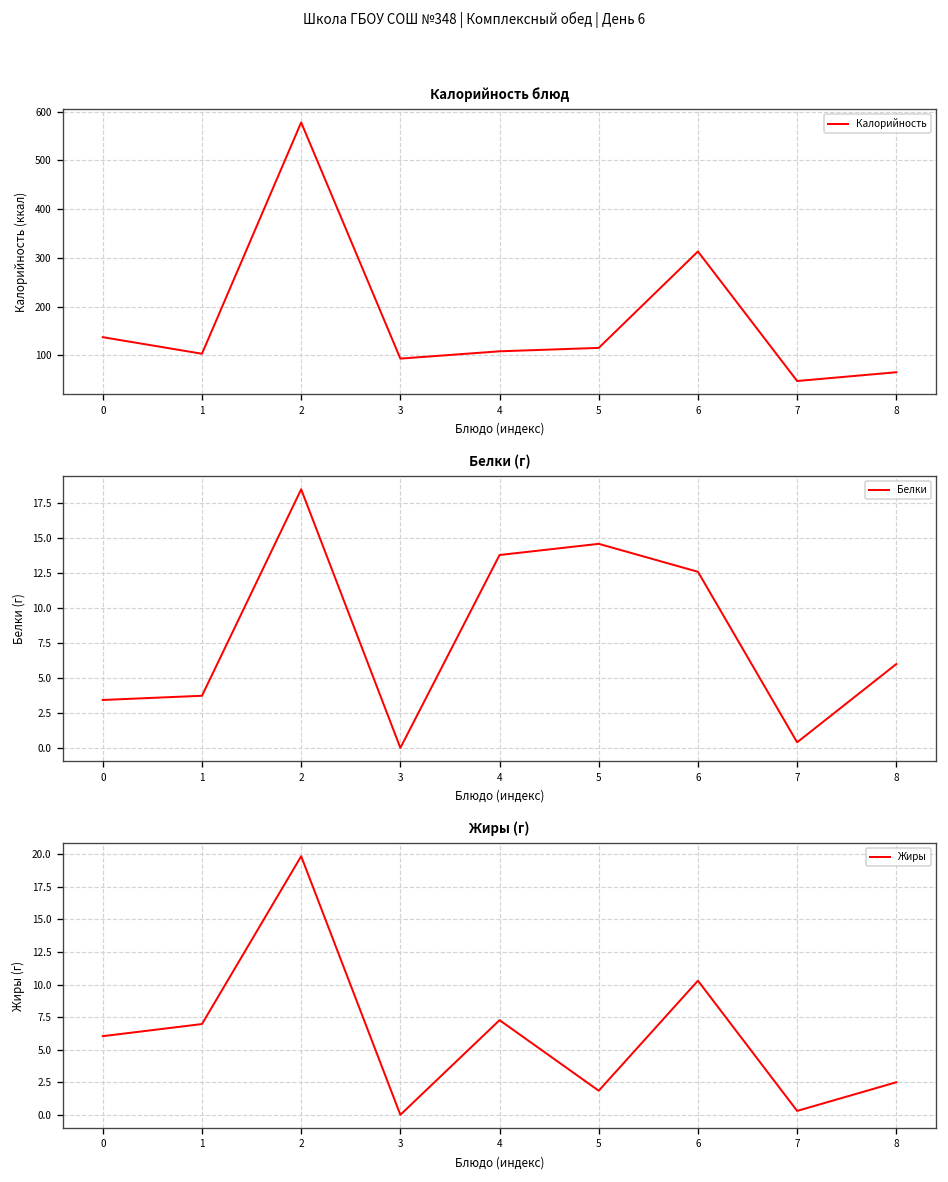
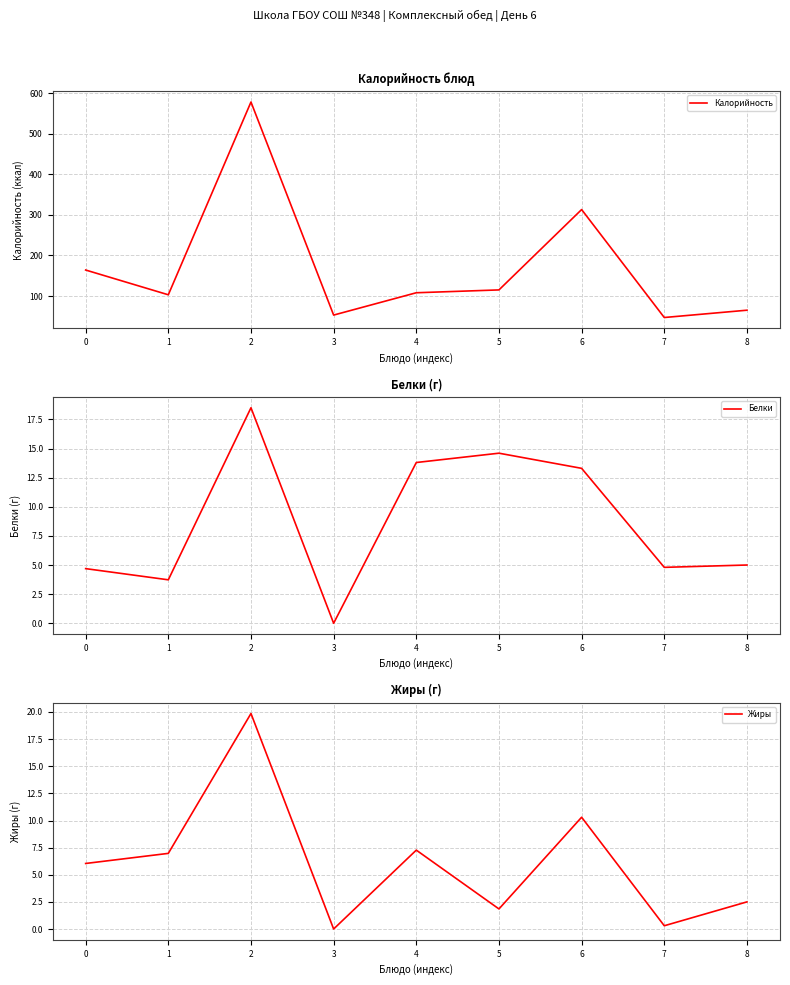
Калорийность блюд, 0: 140 -> 160
Калорийность блюд, 3: 90 -> 50
Белки (г), 0: 3.4 -> 4.7
Белки (г), 6: 12.6 -> 13.3
Белки (г), 7: 0.4 -> 4.8
Белки (г), 8: 6 -> 5
